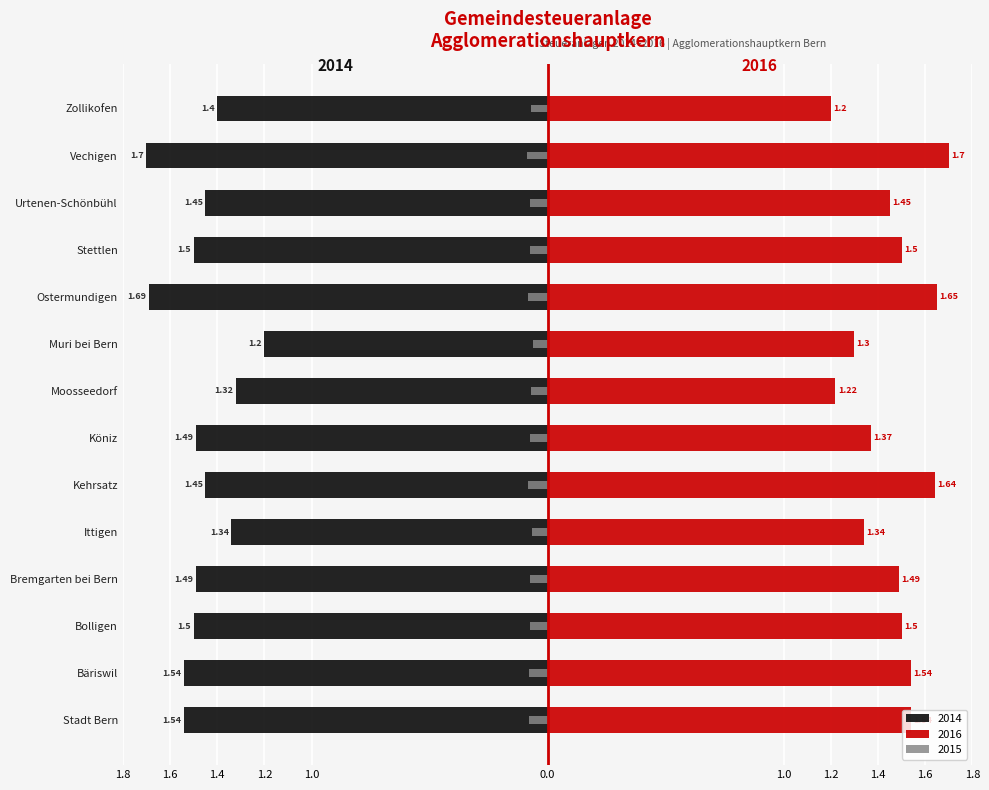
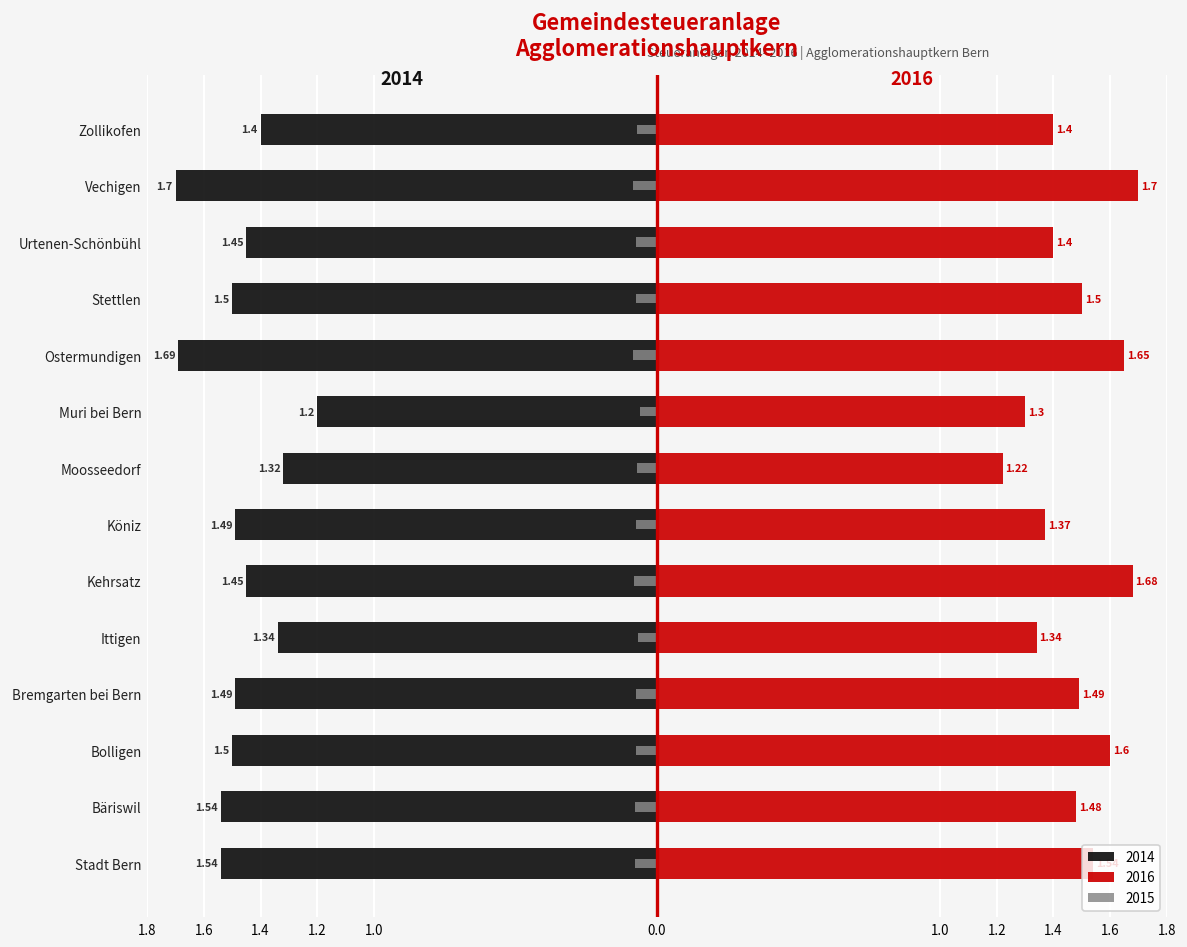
2016, Zollikofen: 1.2 -> 1.4
2016, Urtenen-Schönbühl: 1.45 -> 1.4
2016, Kehrsatz: 1.64 -> 1.68
2016, Bolligen: 1.5 -> 1.6
2016, Bäriswil: 1.54 -> 1.48
